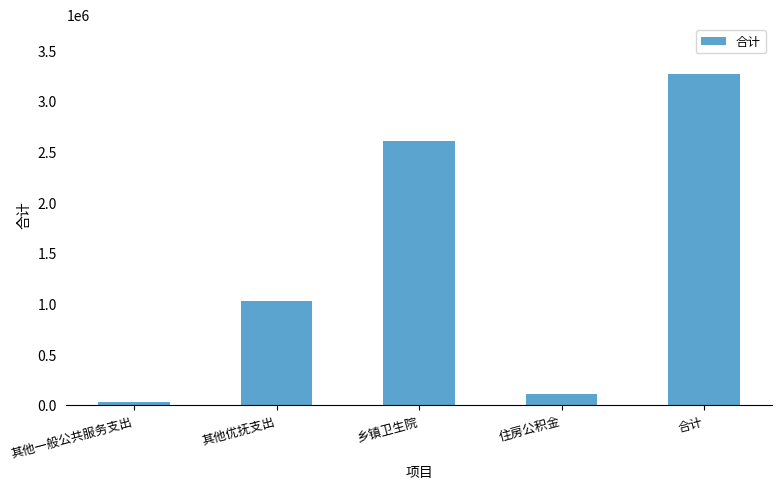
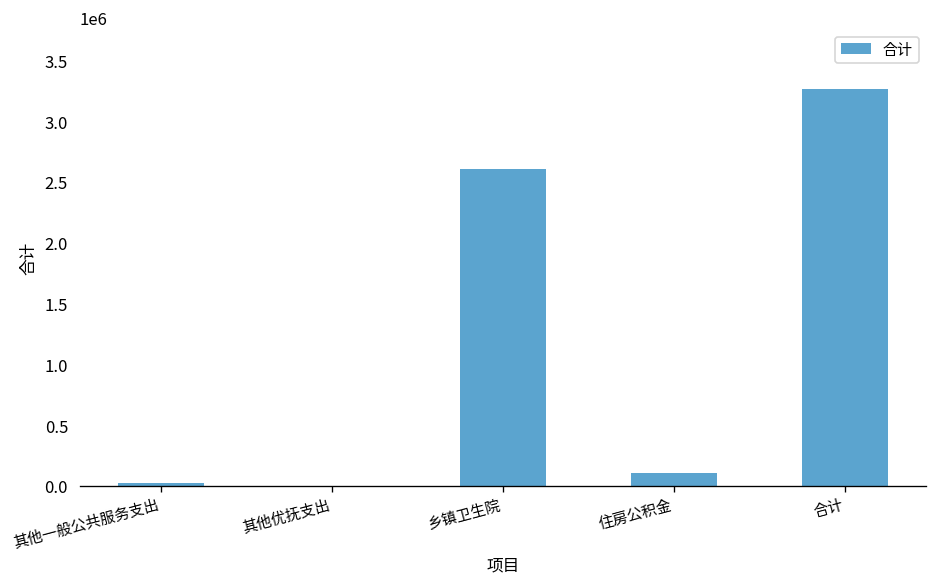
其他优抚支出: 1020000 -> 0
